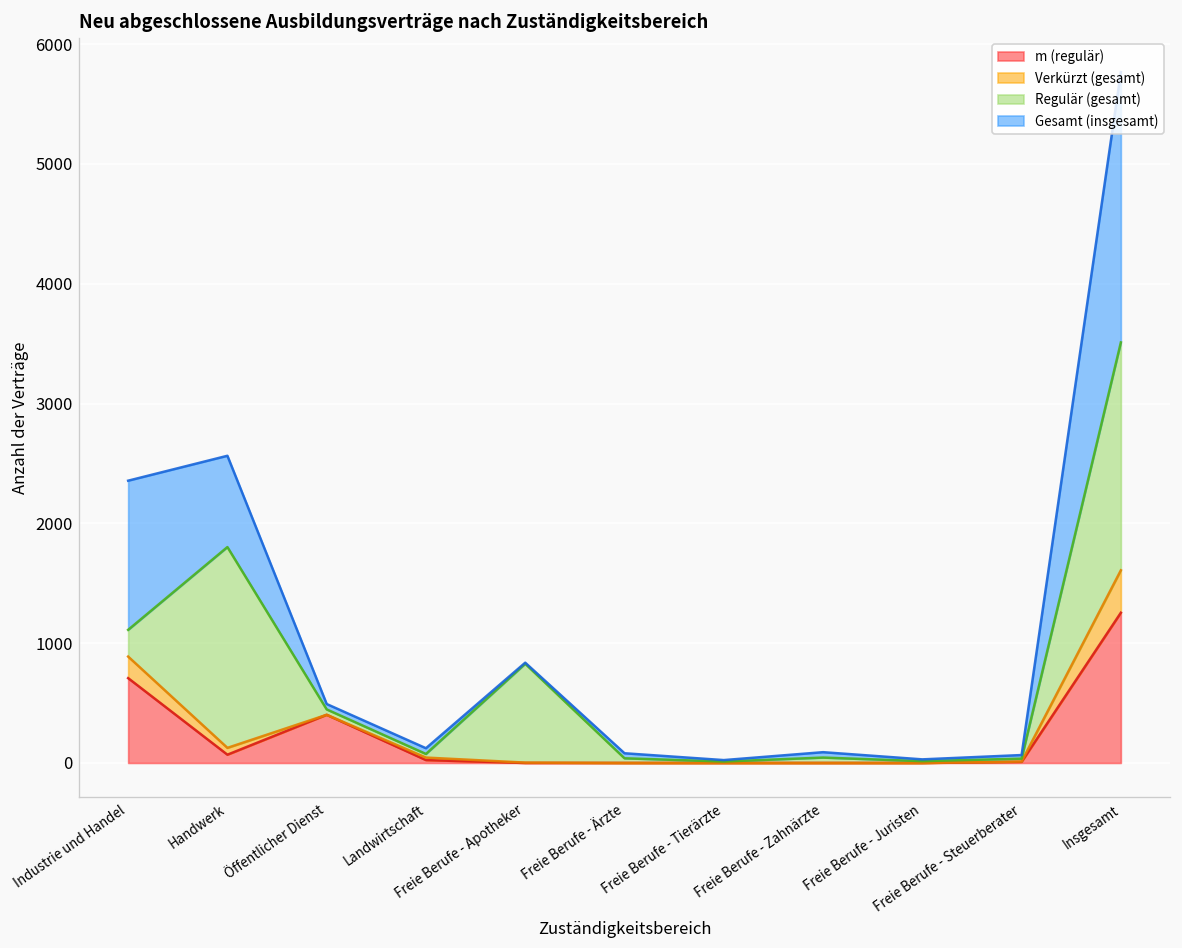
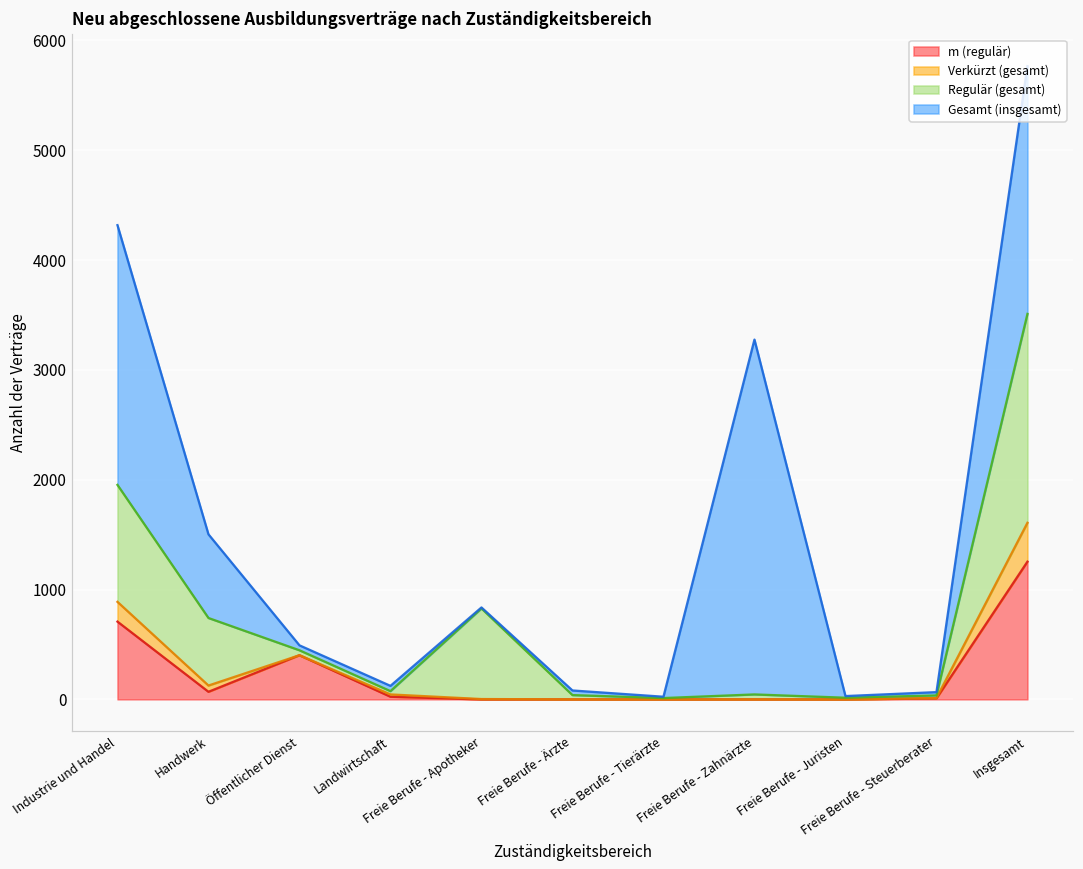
Regulär (gesamt), Industrie und Handel: 200 -> 1100
Gesamt (insgesamt), Industrie und Handel: 1200 -> 2400
Regulär (gesamt), Handwerk: 1700 -> 600
Gesamt (insgesamt), Freie Berufe - Zahnärzte: 0 -> 3200
